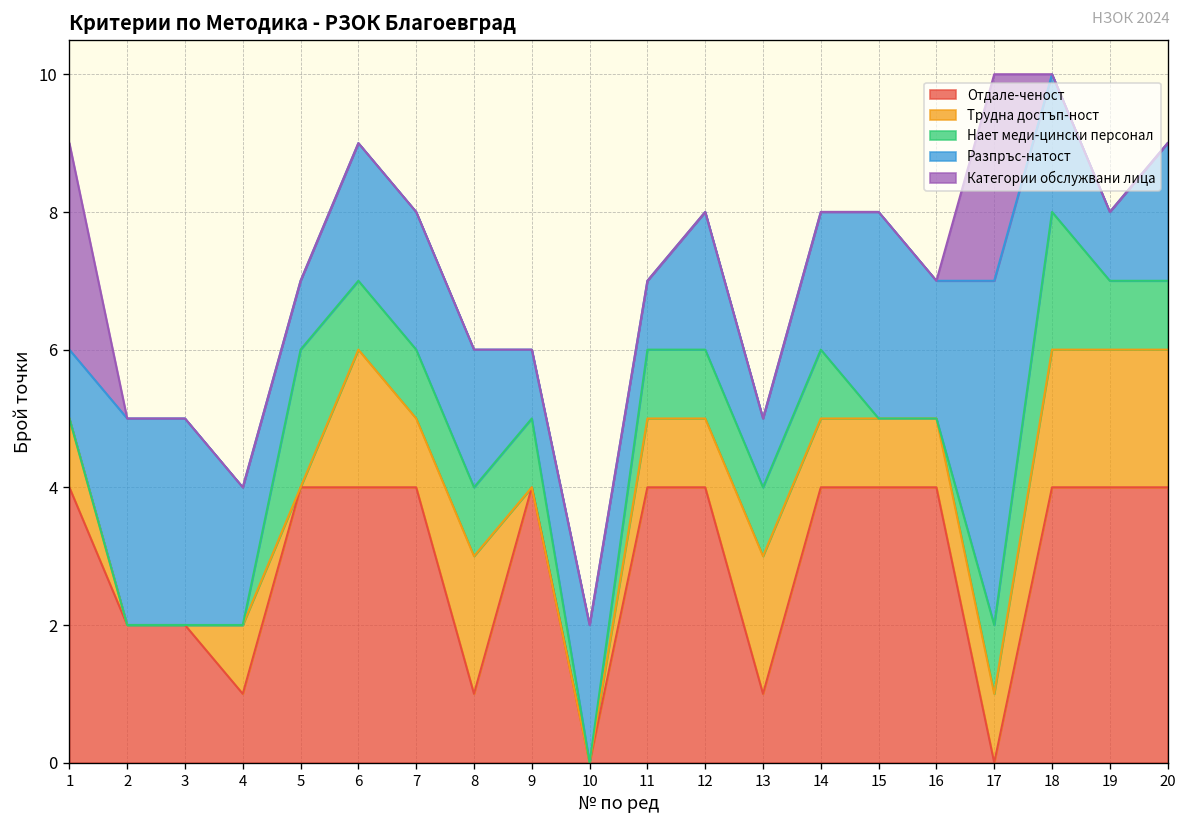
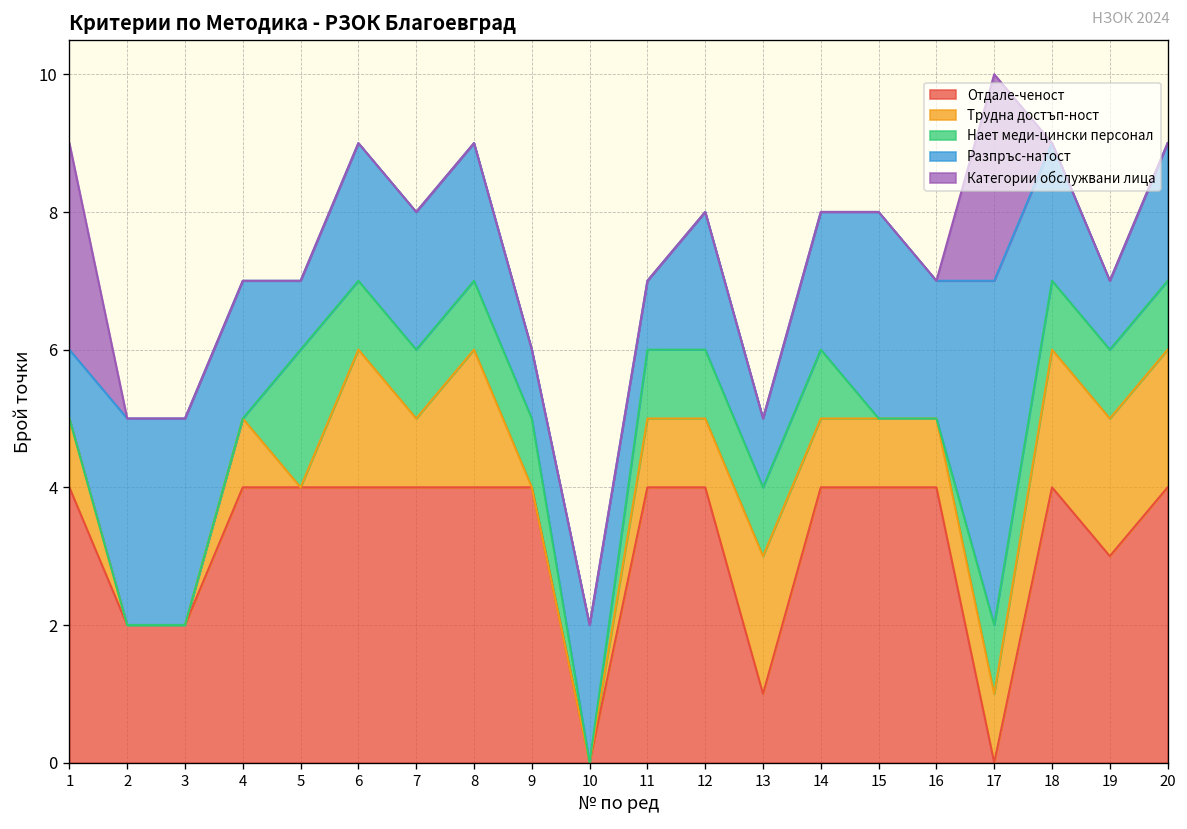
Отдале-ченост, 4: 1 -> 4
Отдале-ченост, 8: 1 -> 4
Нает меди-цински персонал, 18: 2 -> 1
Отдале-ченост, 19: 4 -> 3
